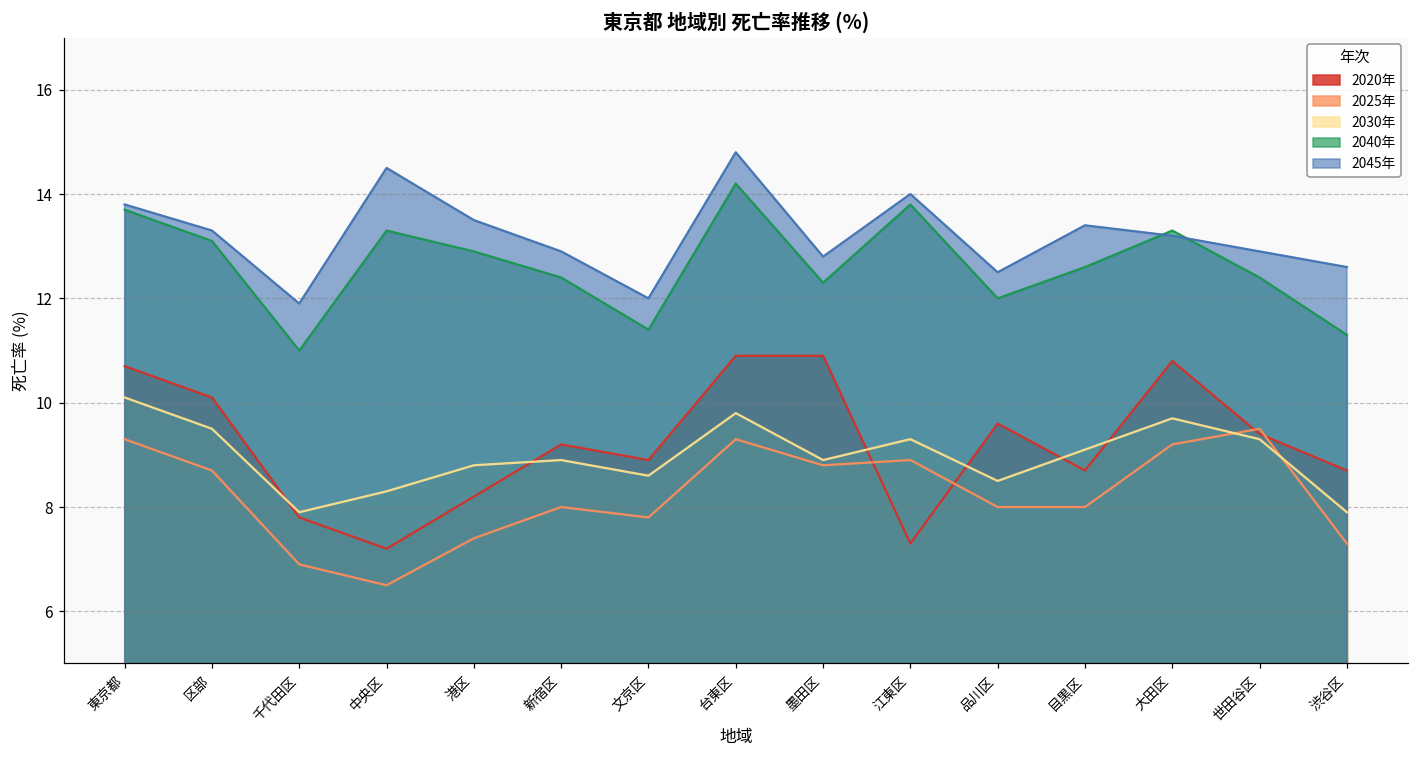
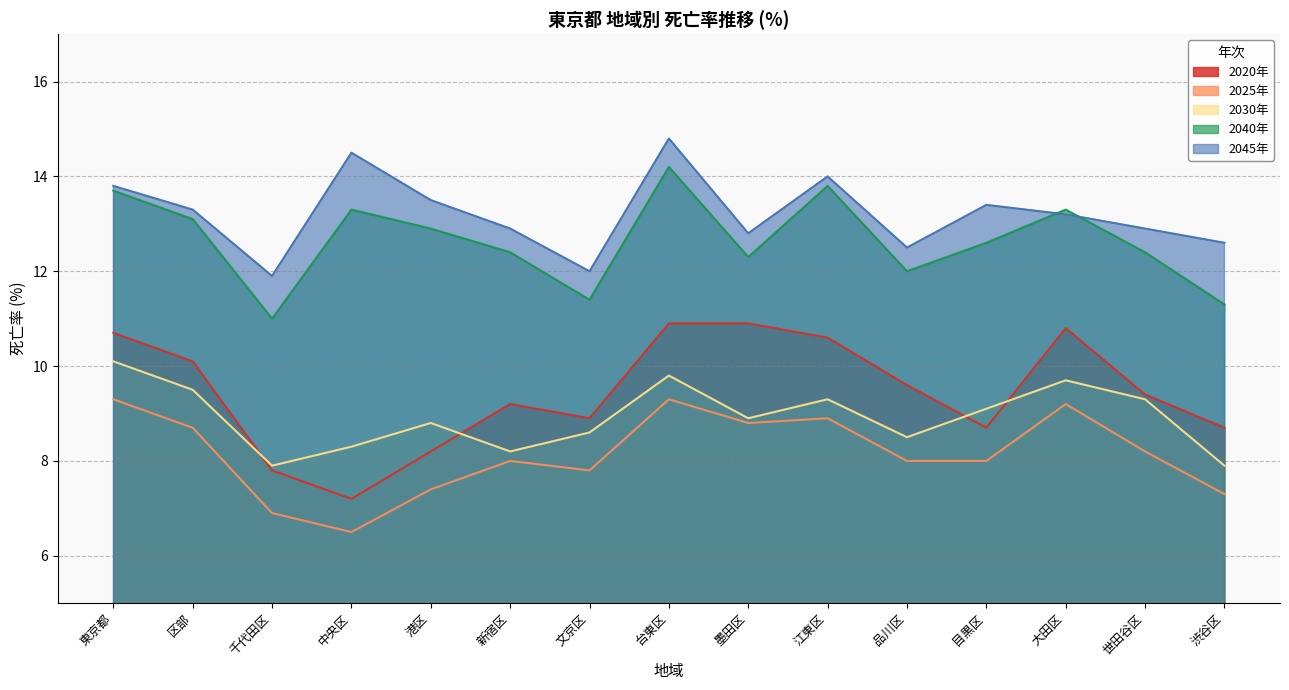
2030年, 新宿区: 8.9 -> 8.2
2020年, 江東区: 7.3 -> 10.6
2025年, 世田谷区: 9.5 -> 8.2
